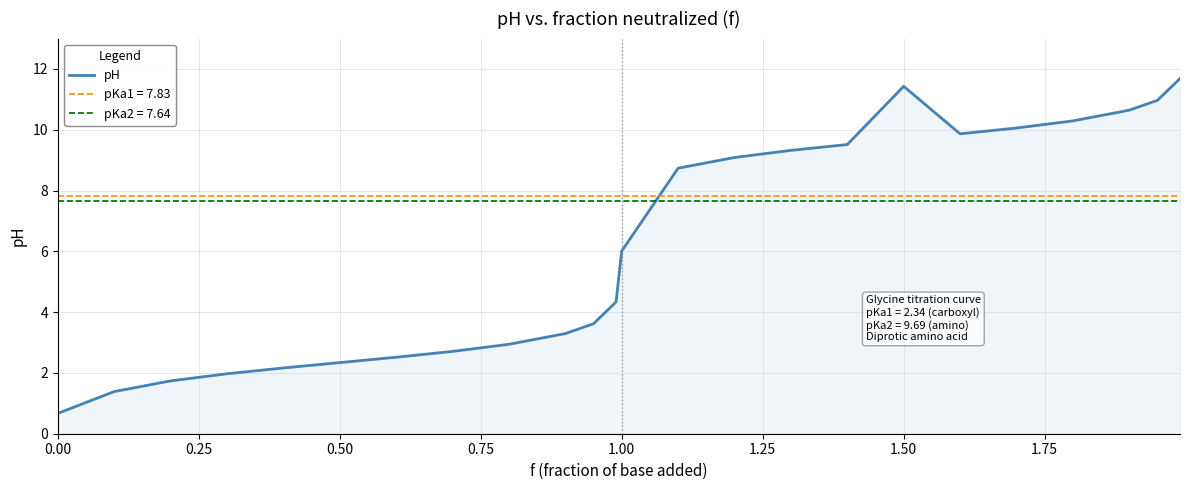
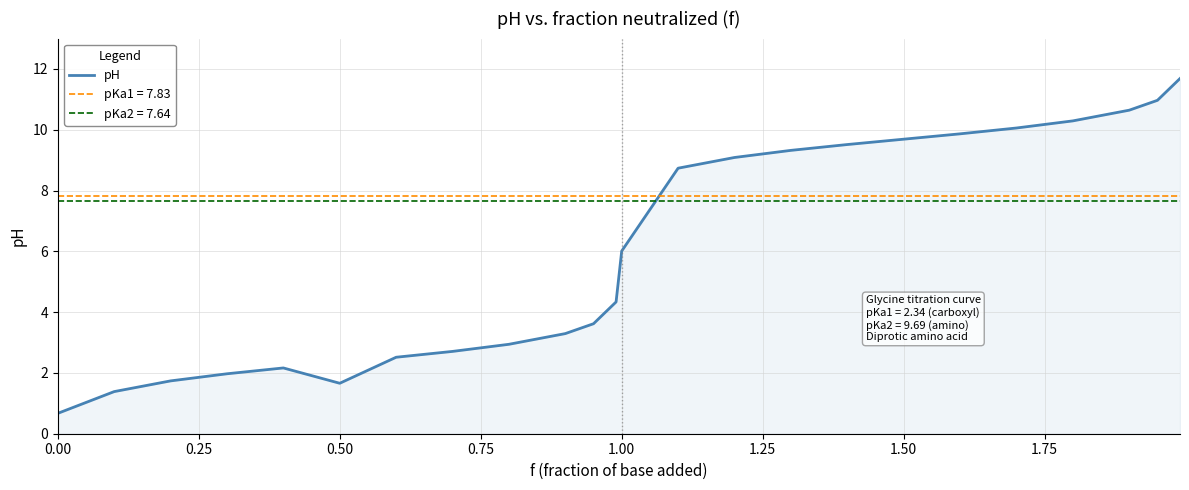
0.50: 2.3 -> 1.7
1.50: 11.4 -> 9.7
